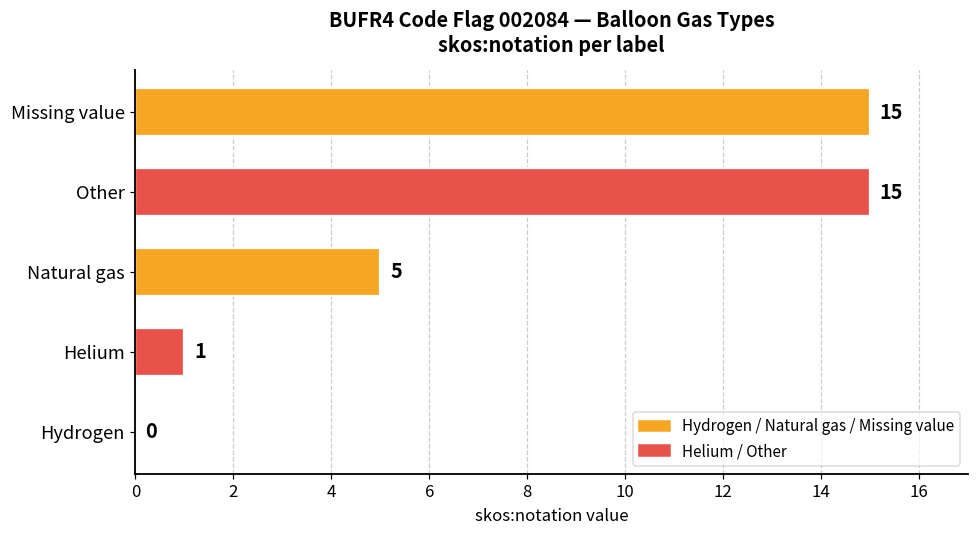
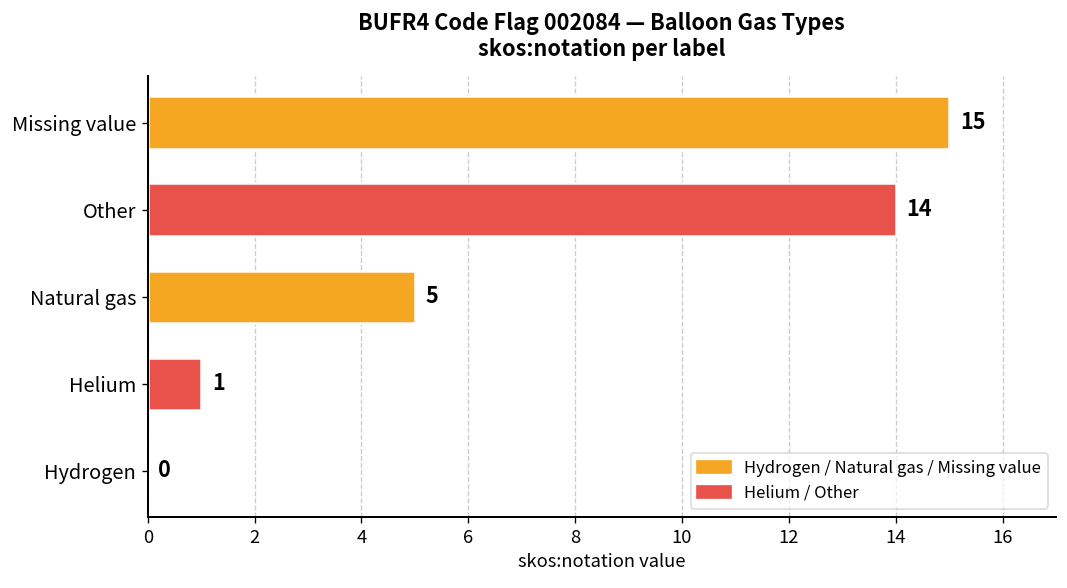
Other: 15 -> 14
